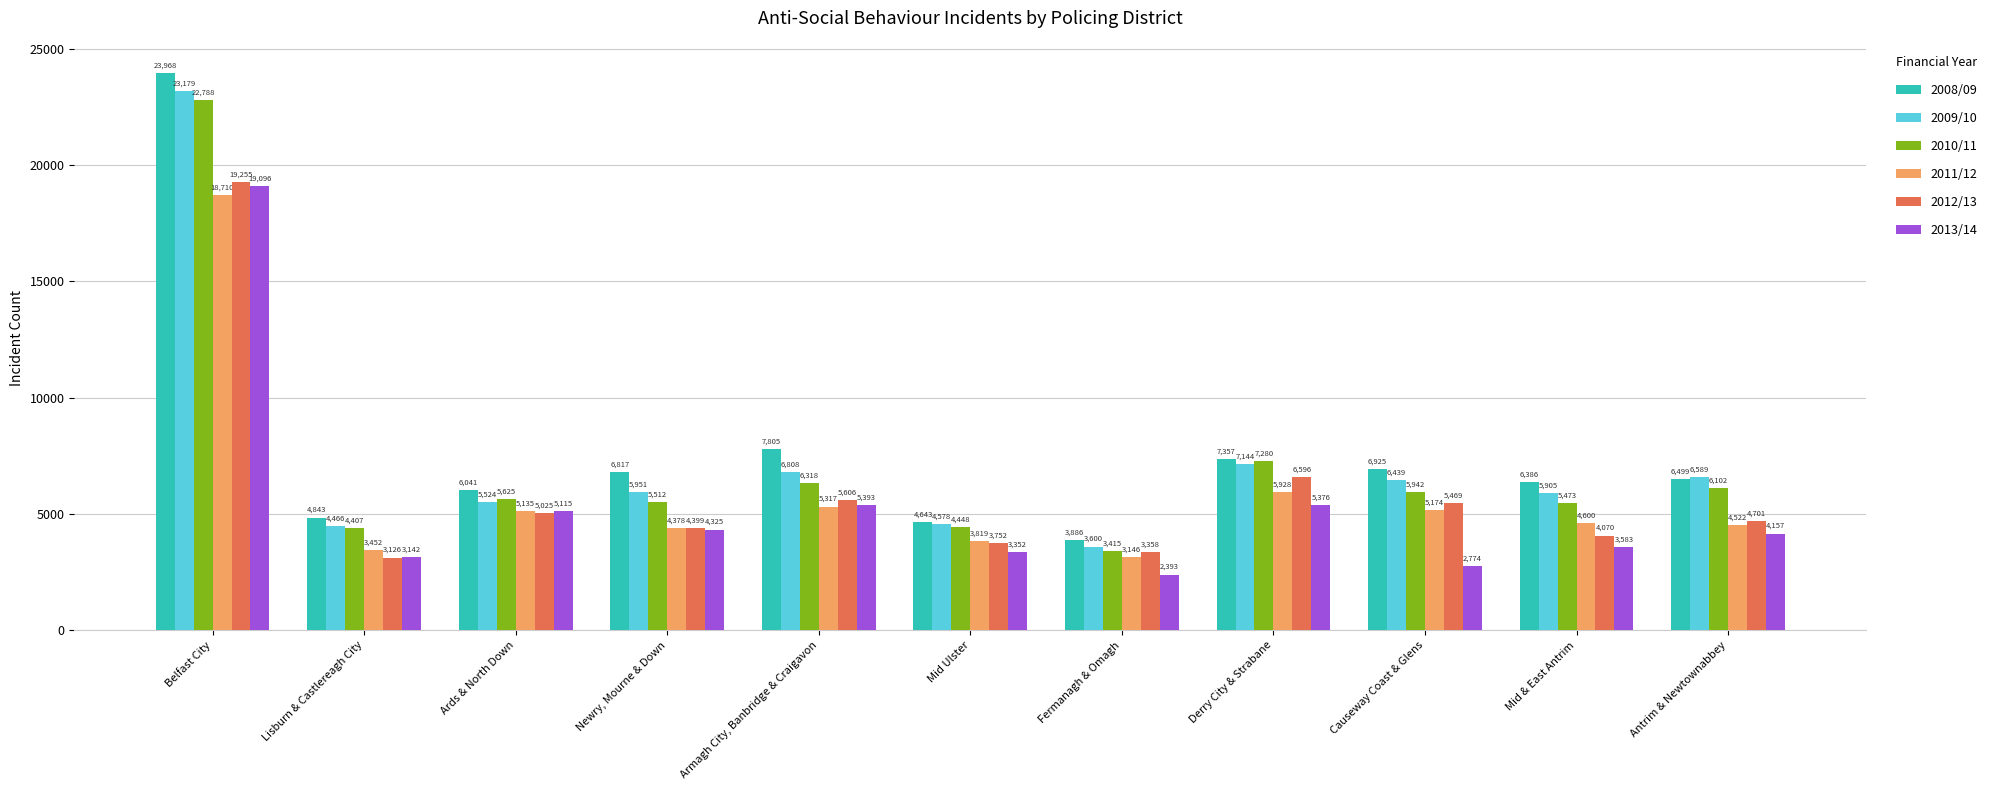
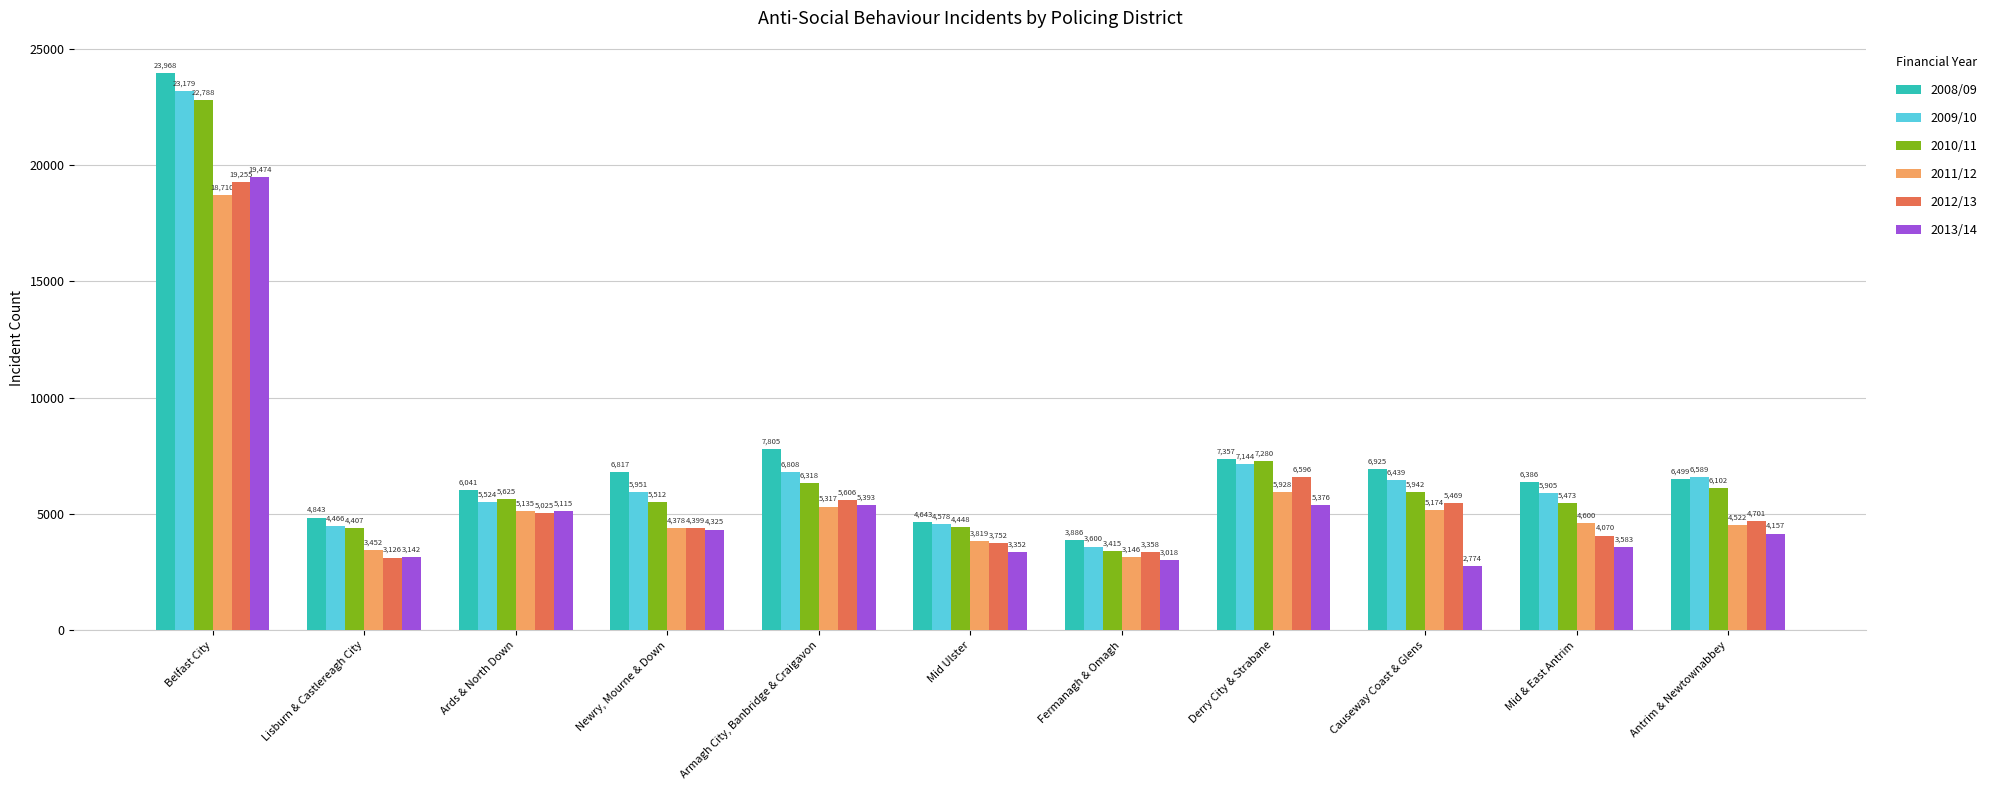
2013/14, Belfast City: 19,096 -> 19,474
2013/14, Fermanagh & Omagh: 2,393 -> 3,018
